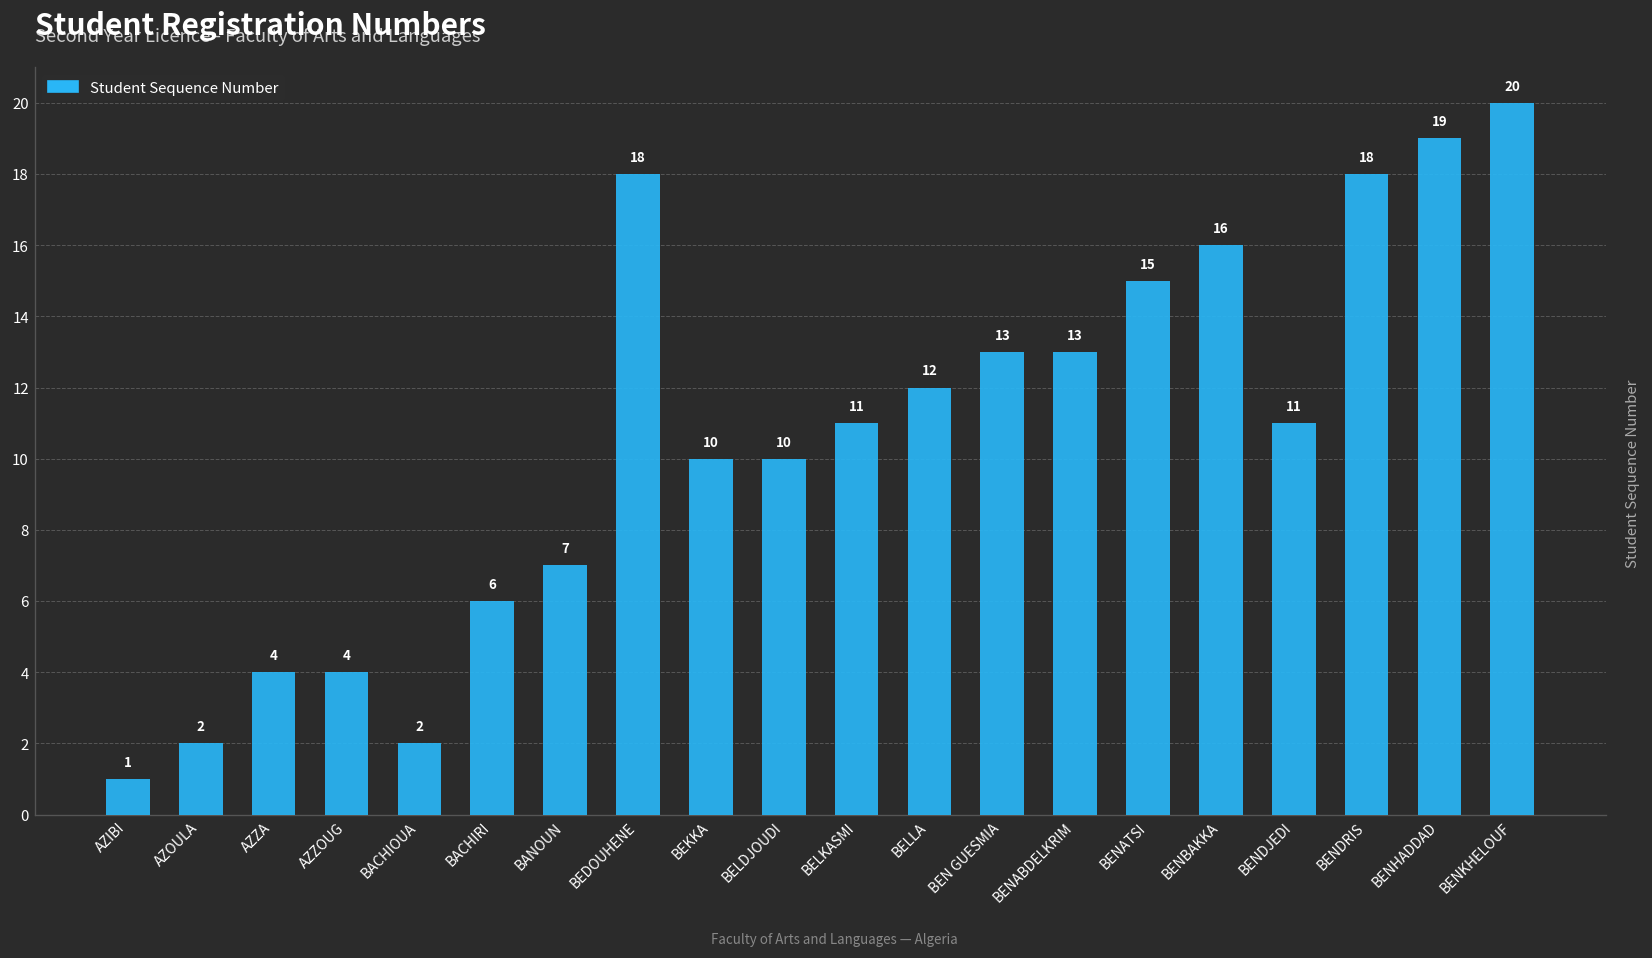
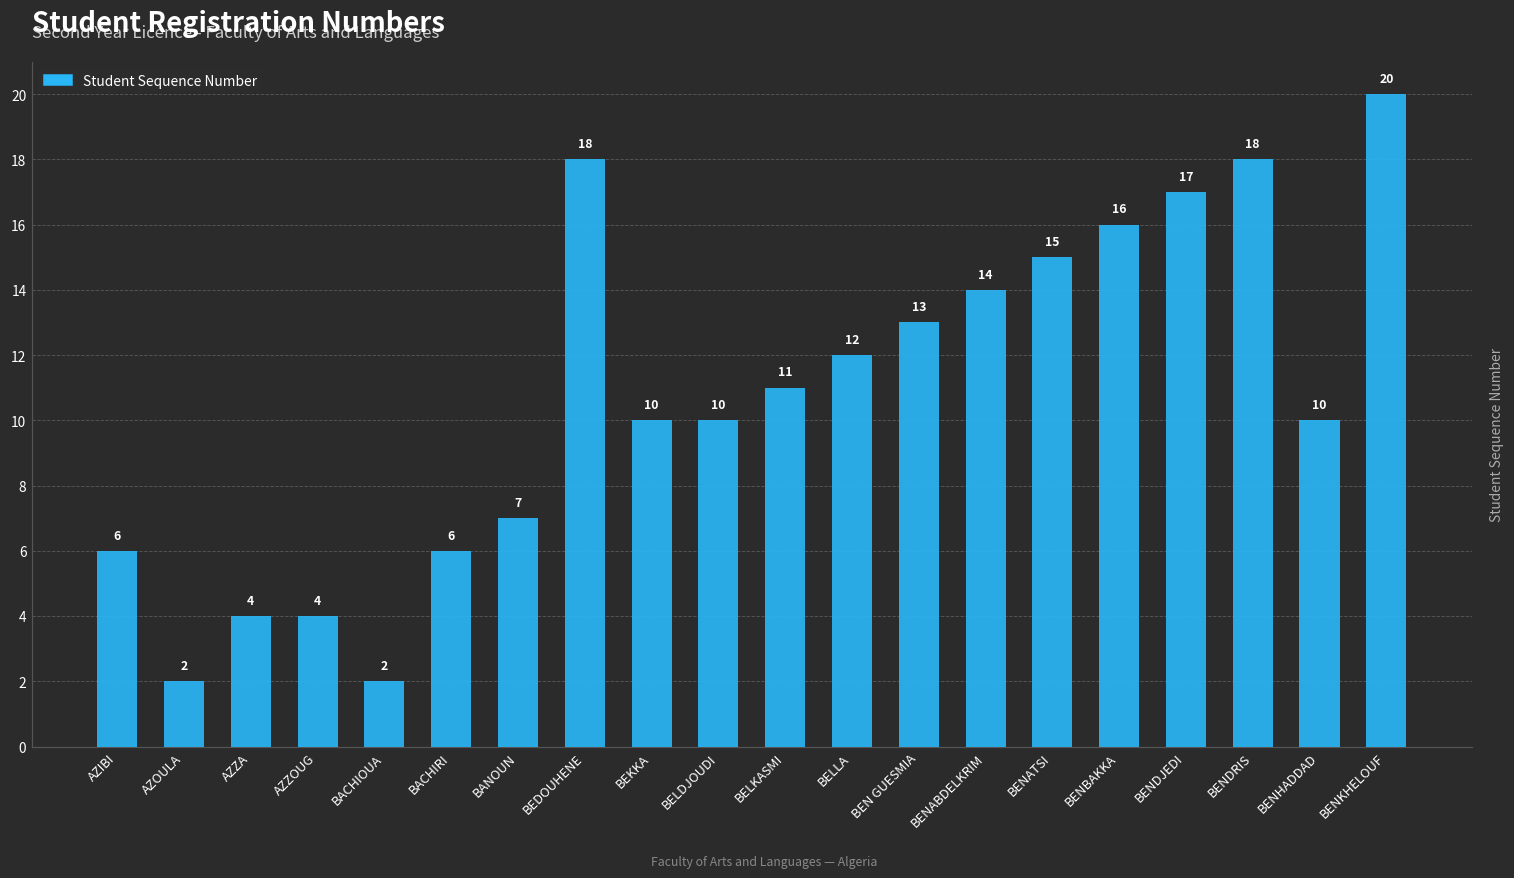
AZIBI: 1 -> 6
BENABDELKRIM: 13 -> 14
BENDJEDI: 11 -> 17
BENHADDAD: 19 -> 10
